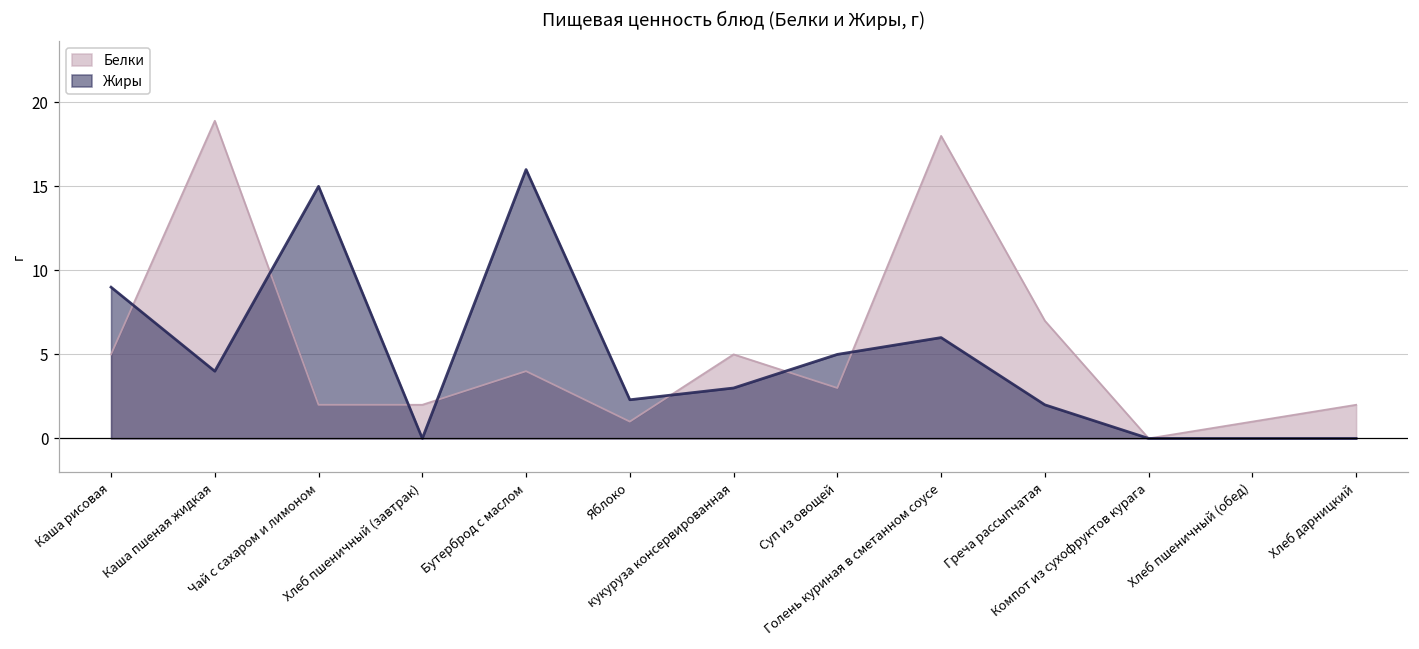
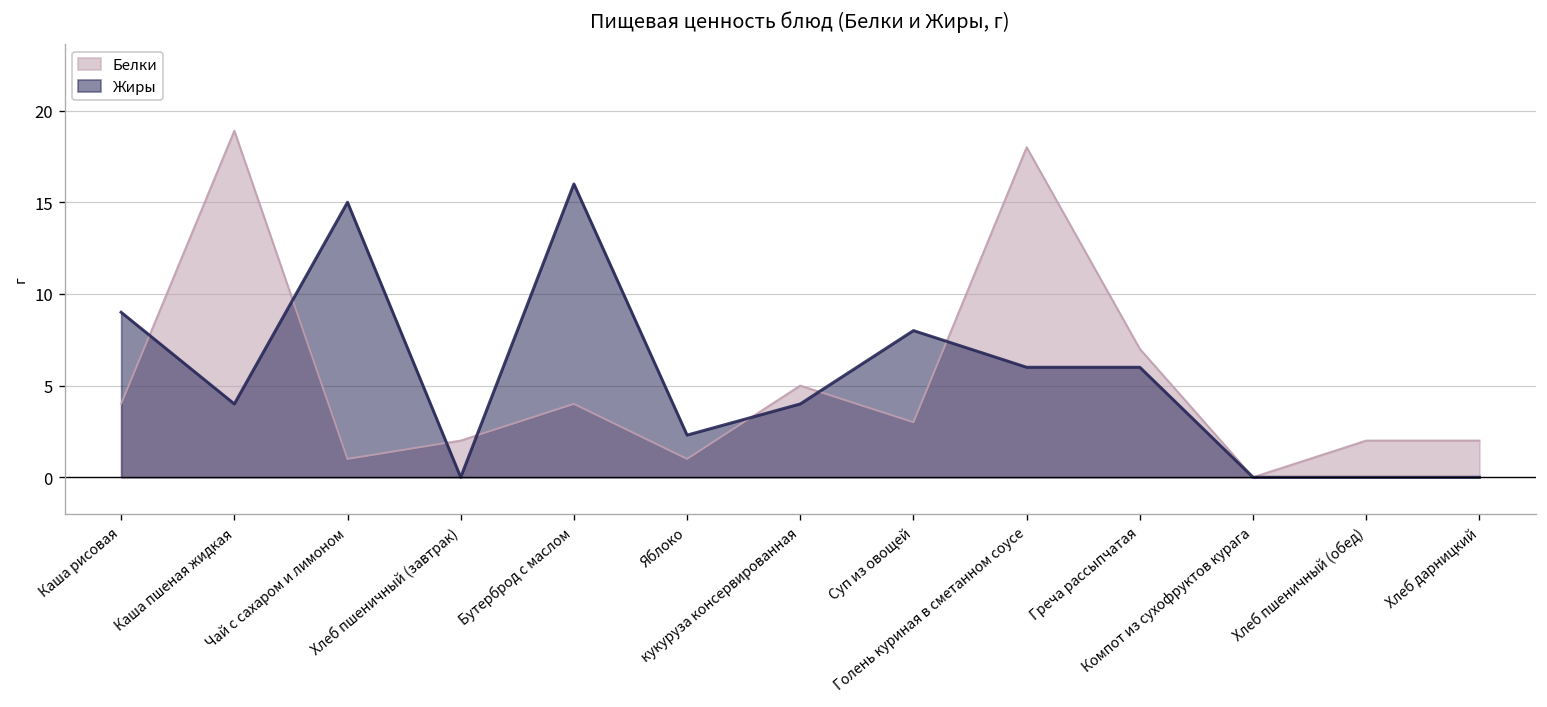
Белки, Каша рисовая: 5 -> 4
Белки, Чай с сахаром и лимоном: 2 -> 1
Жиры, кукуруза консервированная: 3 -> 4
Жиры, Суп из овощей: 5 -> 8
Жиры, Греча рассыпчатая: 2 -> 6
Белки, Хлеб пшеничный (обед): 1 -> 2
